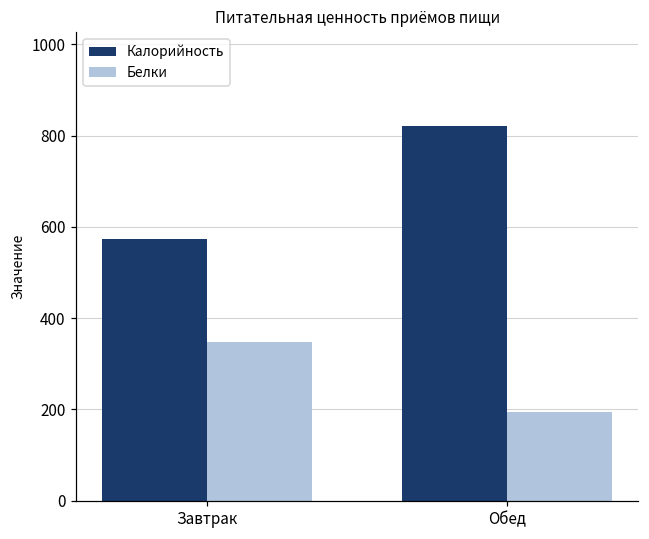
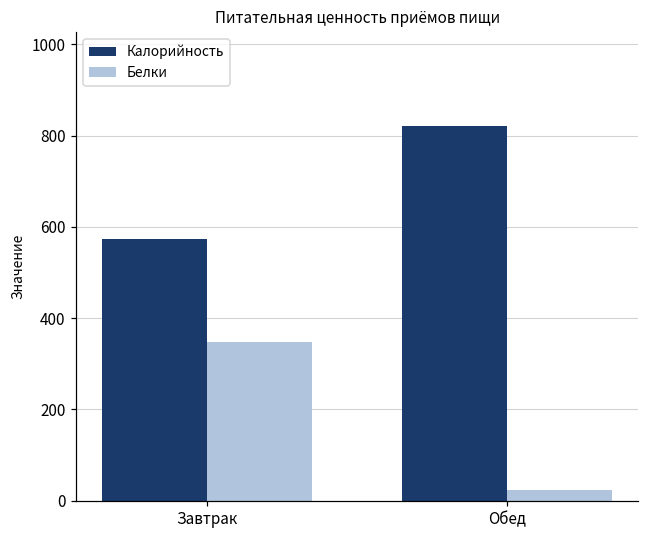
Белки, Обед: 190 -> 20
